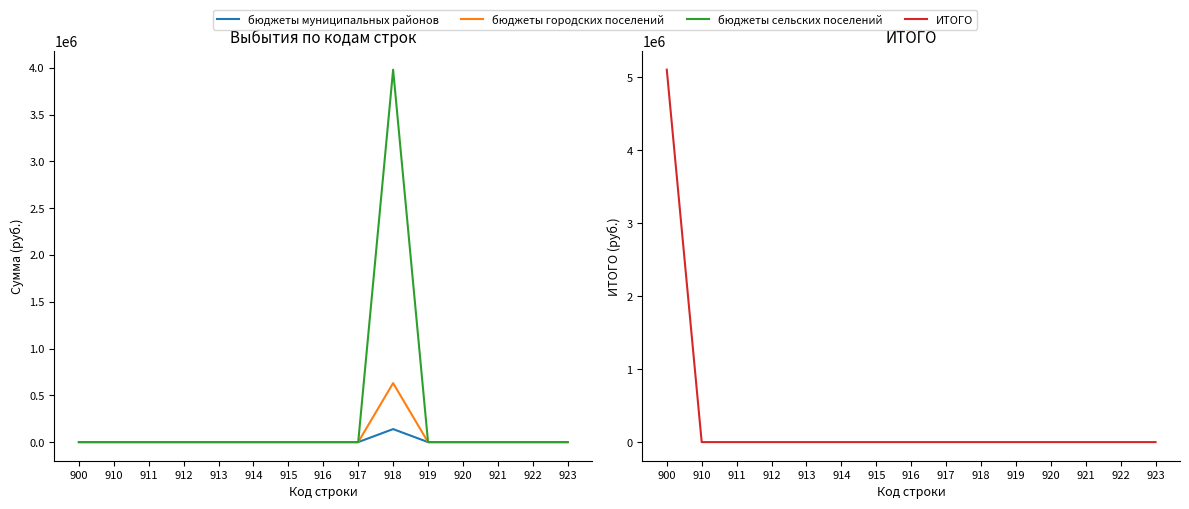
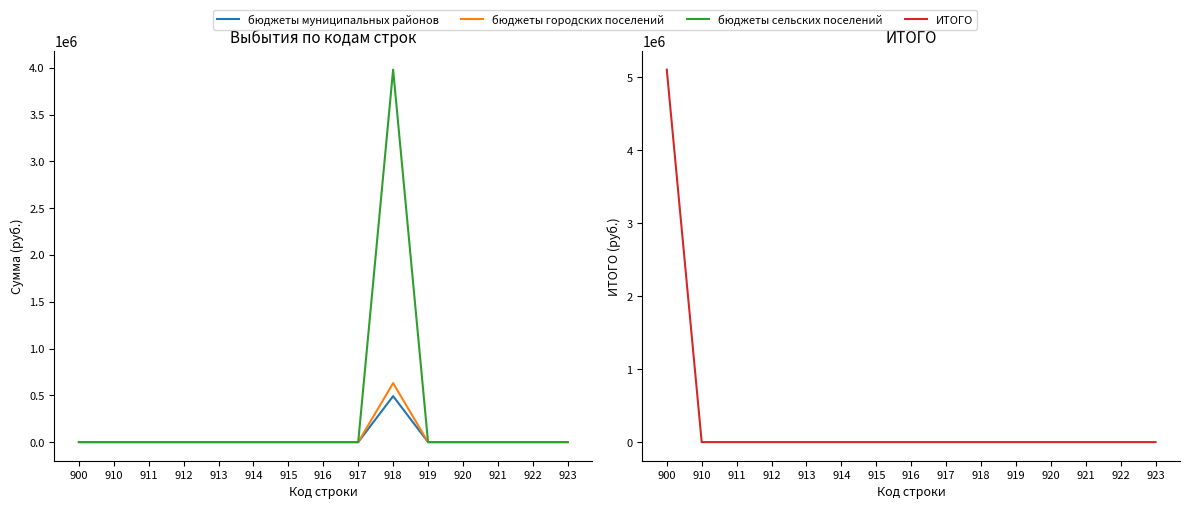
Выбытия по кодам строк, бюджеты муниципальных районов, 918: 100000 -> 500000
